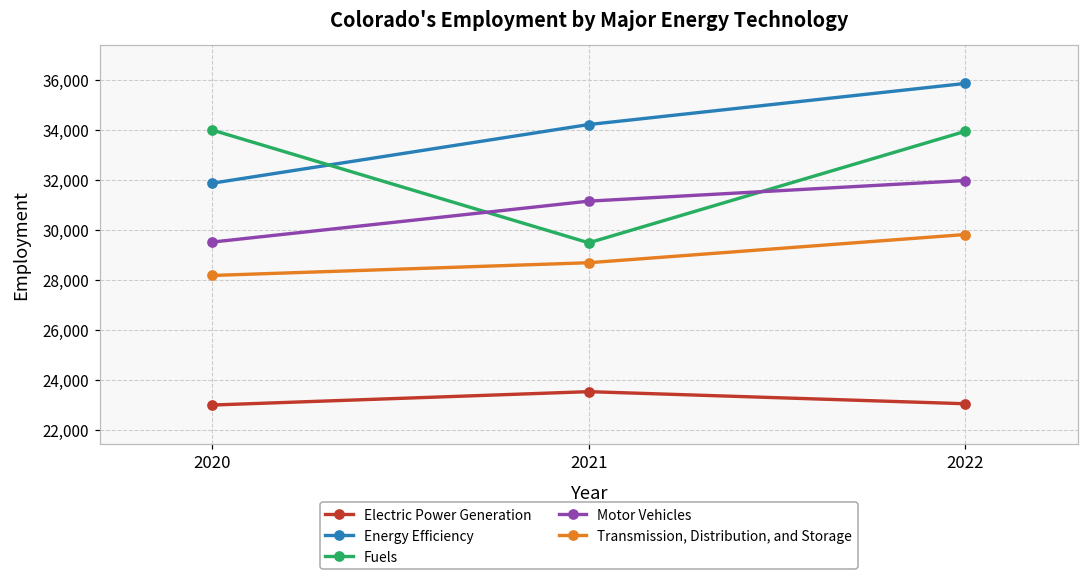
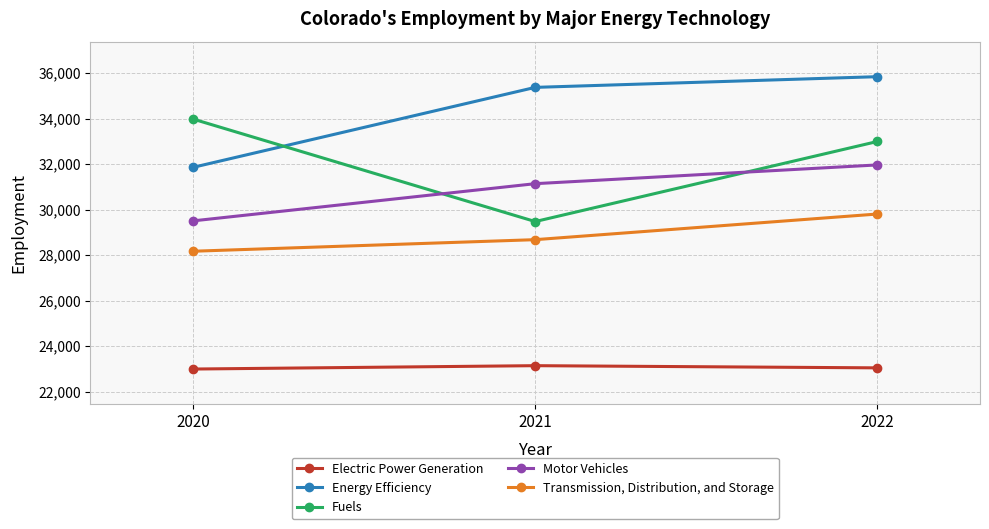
Electric Power Generation, 2021: 23,500 -> 23,100
Energy Efficiency, 2021: 34,200 -> 35,400
Fuels, 2022: 33,900 -> 33,000
